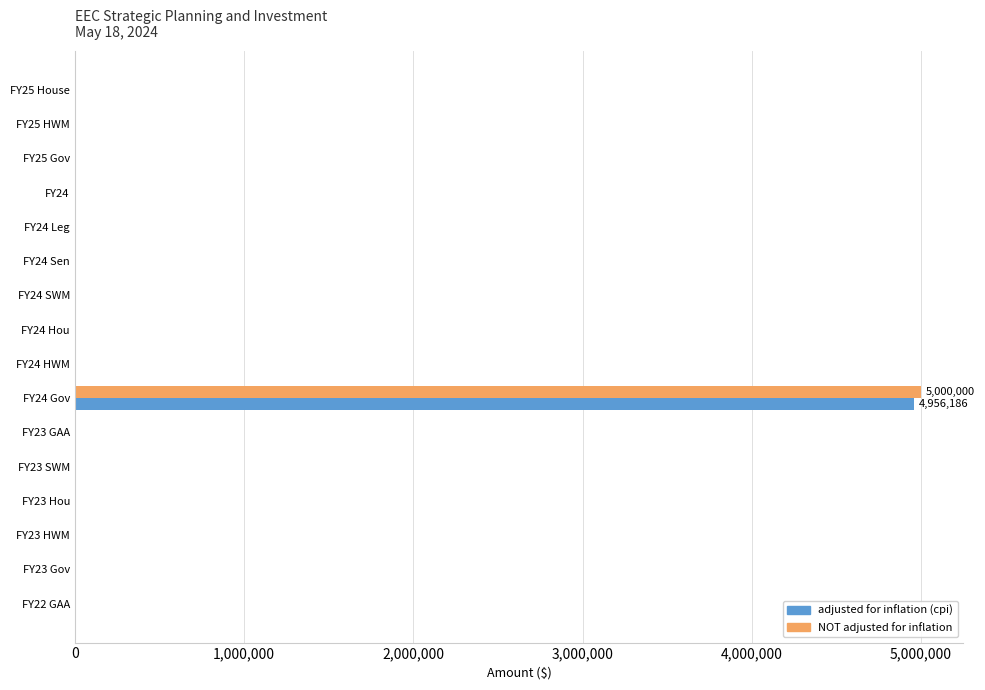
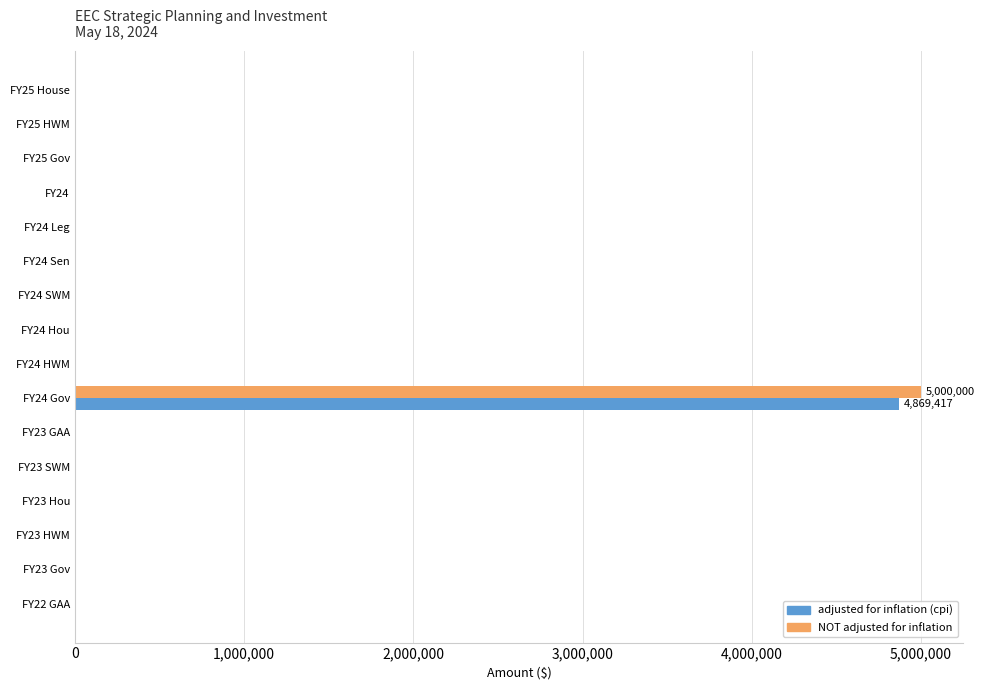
adjusted for inflation (cpi), FY24 Gov: 4,956,186 -> 4,869,417
